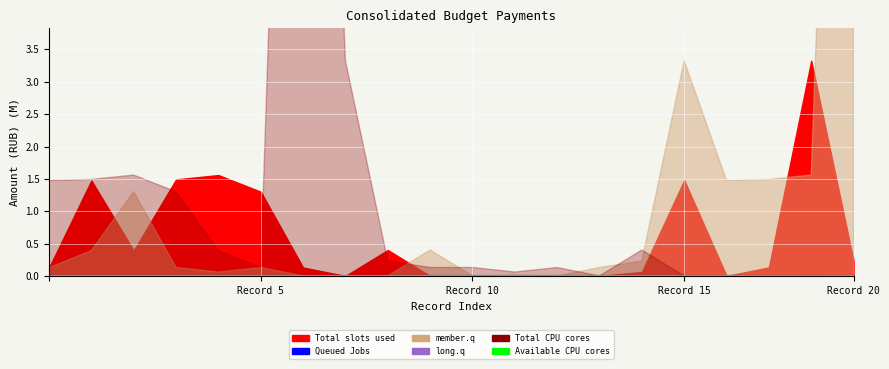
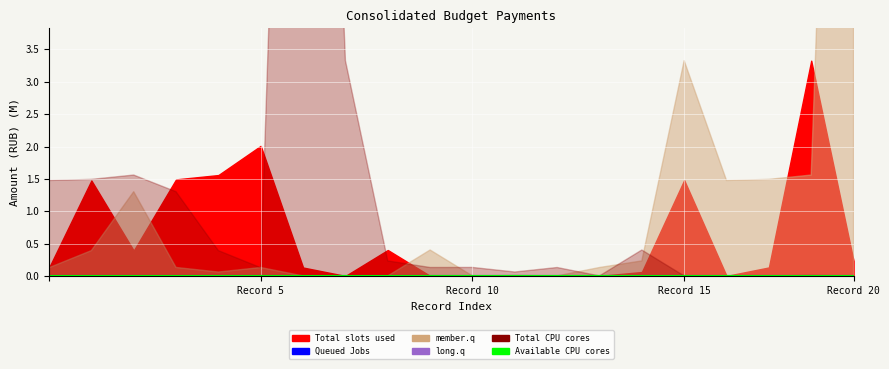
Total slots used, Record 5: 1.3 -> 2.0
